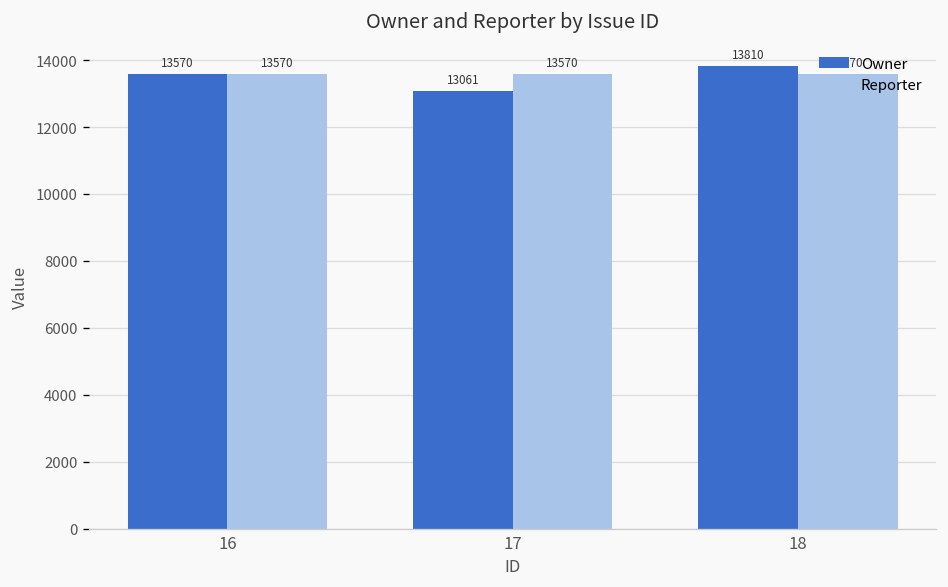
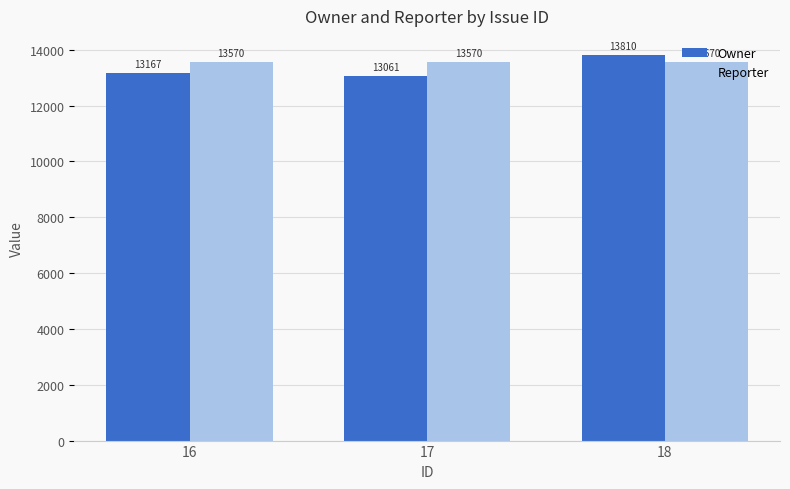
Owner, 16: 13570 -> 13167
